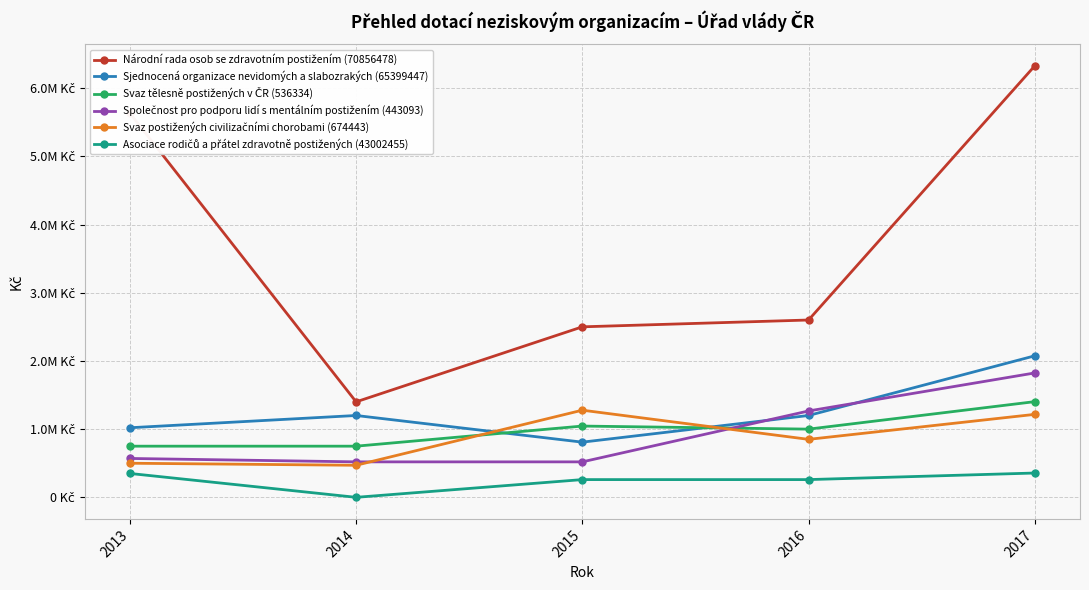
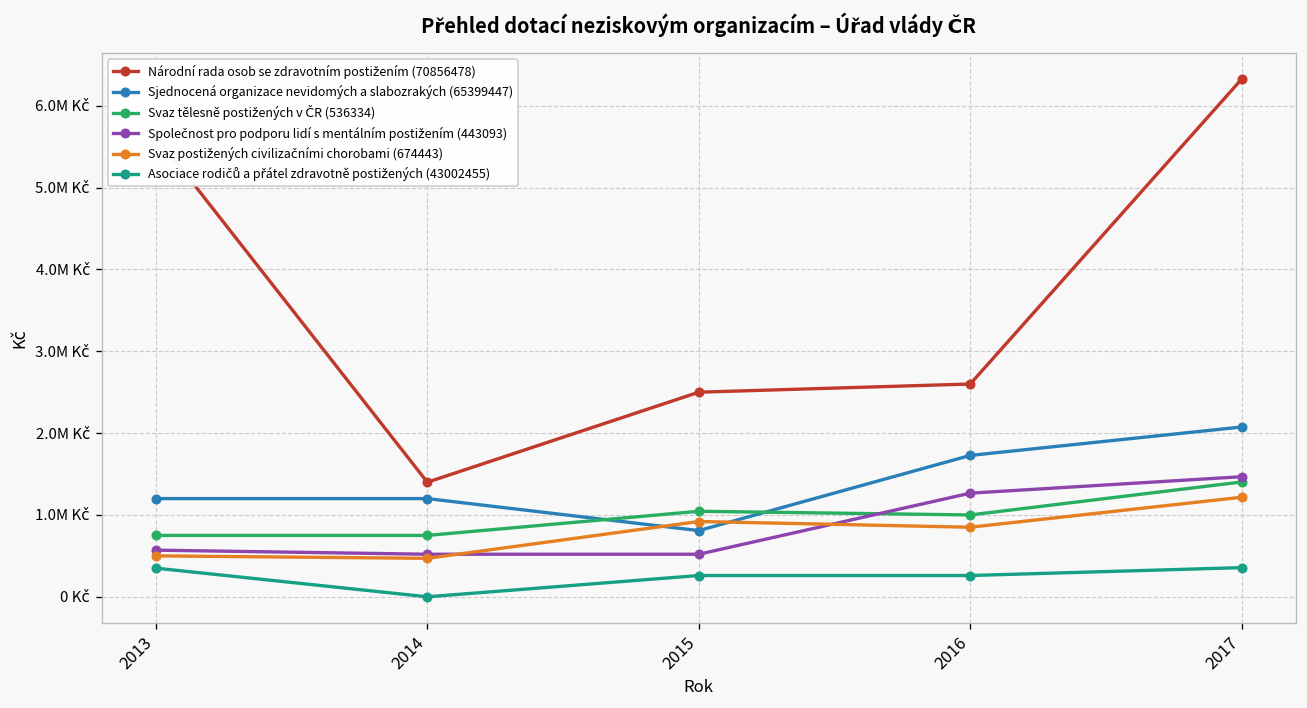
Sjednocená organizace nevidomých a slabozrakých (65399447), 2013: 1.0M Kč -> 1.2M Kč
Svaz postižených civilizačními chorobami (674443), 2015: 1.3M Kč -> 0.9M Kč
Sjednocená organizace nevidomých a slabozrakých (65399447), 2016: 1.2M Kč -> 1.7M Kč
Společnost pro podporu lidí s mentálním postižením (443093), 2017: 1.8M Kč -> 1.5M Kč
